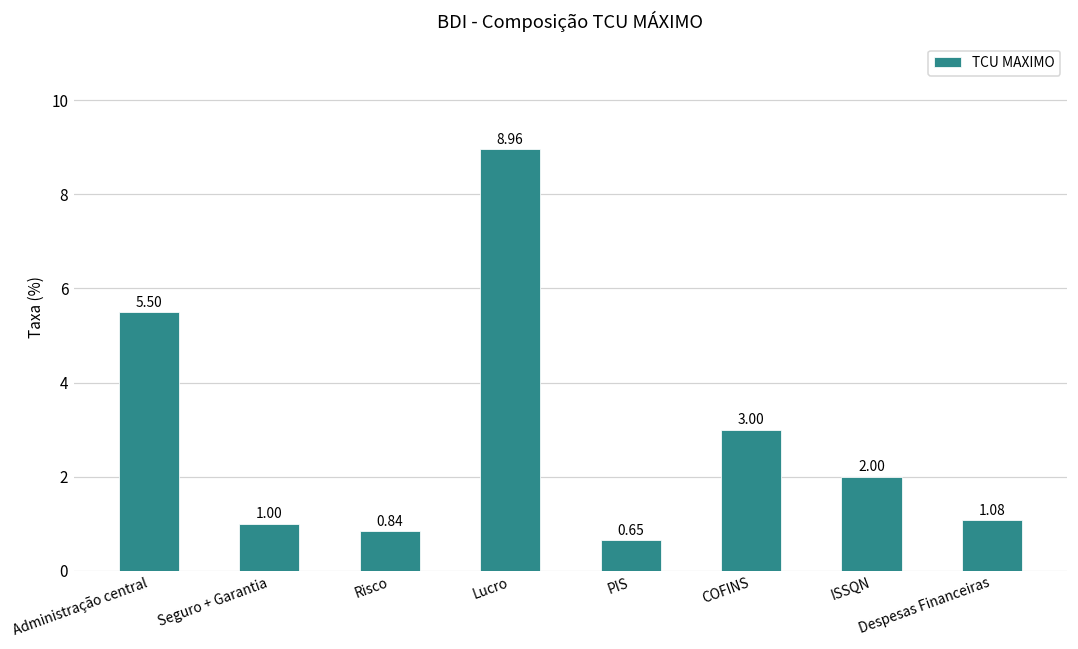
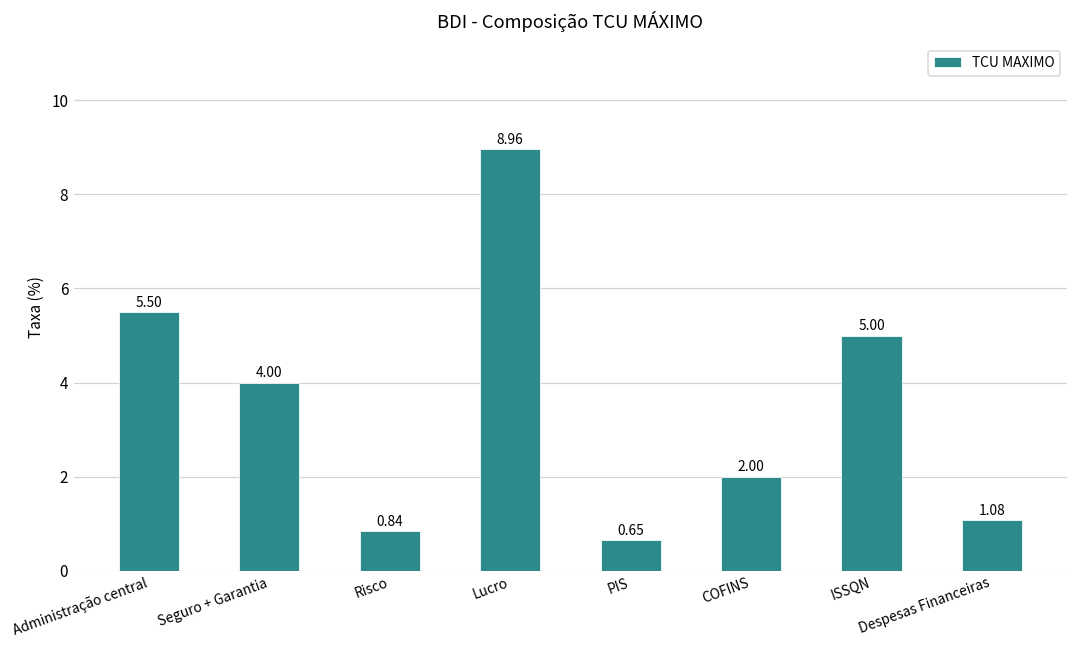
Seguro + Garantia: 1.00 -> 4.00
COFINS: 3.00 -> 2.00
ISSQN: 2.00 -> 5.00
